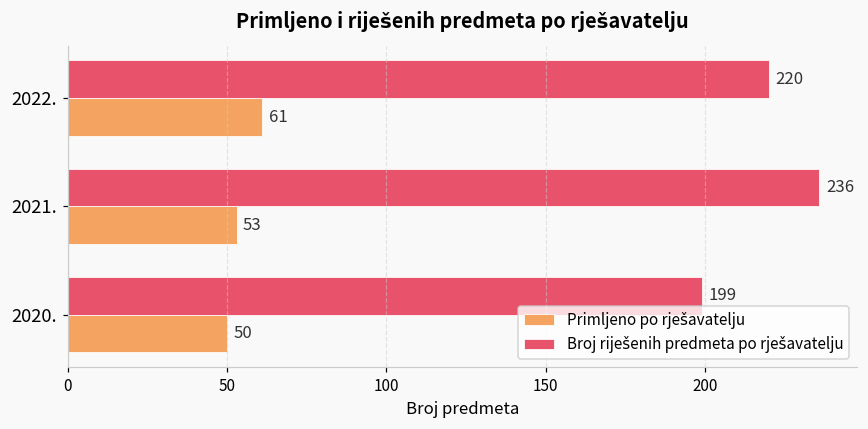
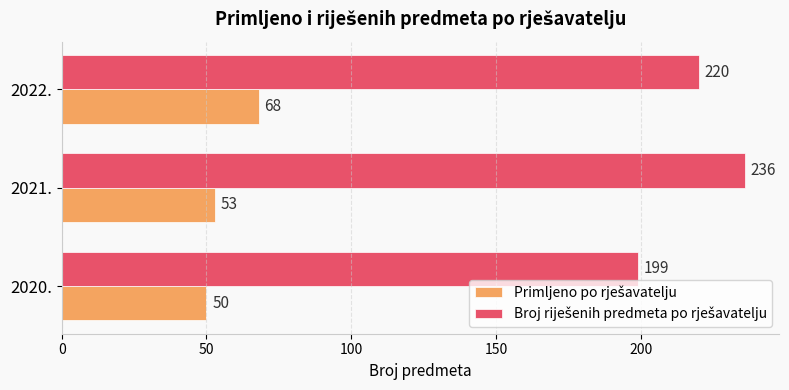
Primljeno po rješavatelju, 2022.: 61 -> 68
